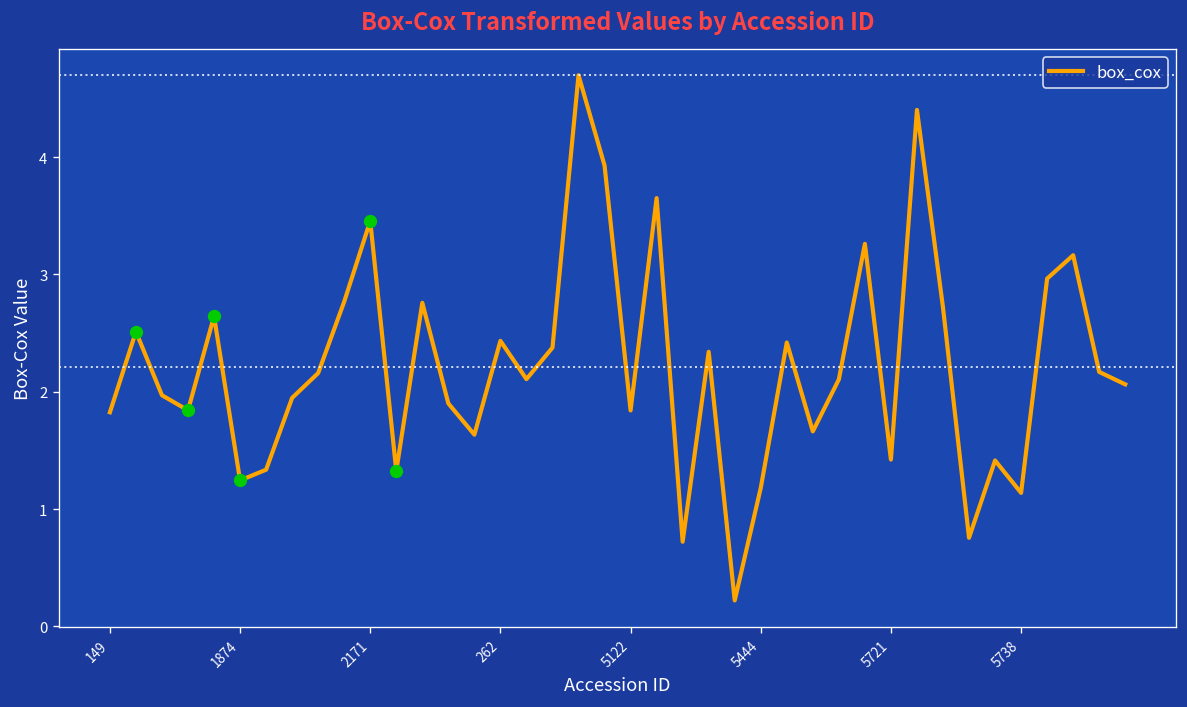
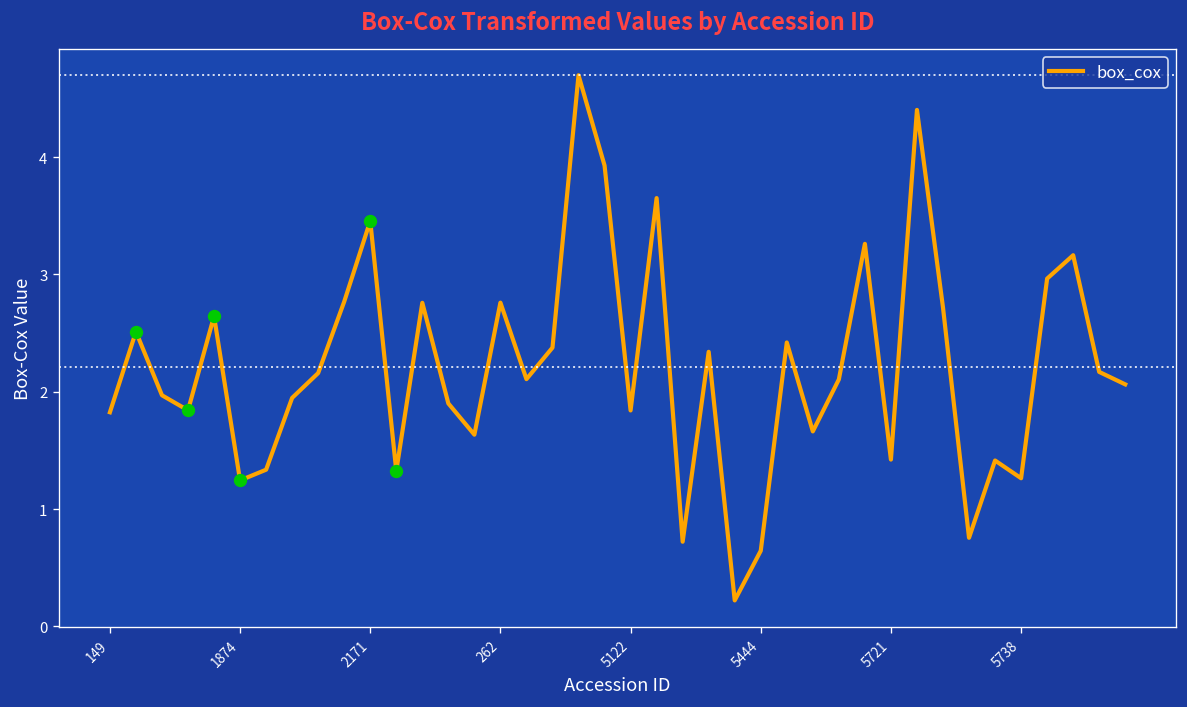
box_cox, 262: 2.4 -> 2.8
box_cox, 5444: 1.2 -> 0.6
box_cox, 5738: 1.1 -> 1.3
